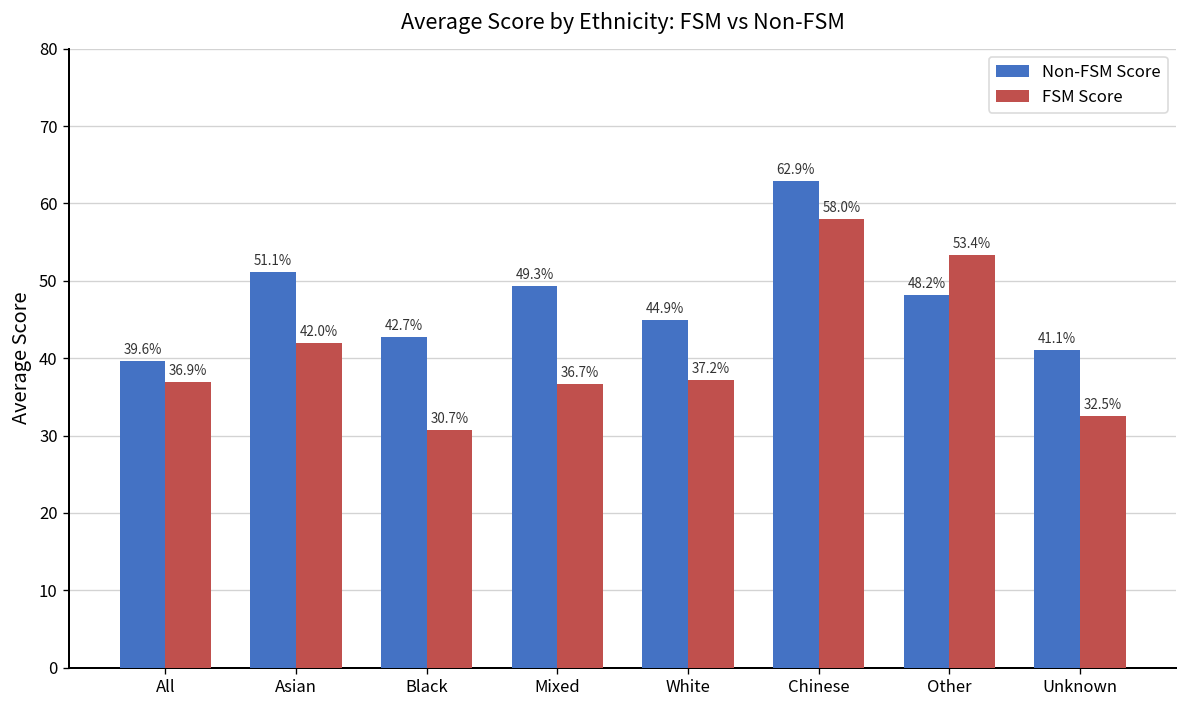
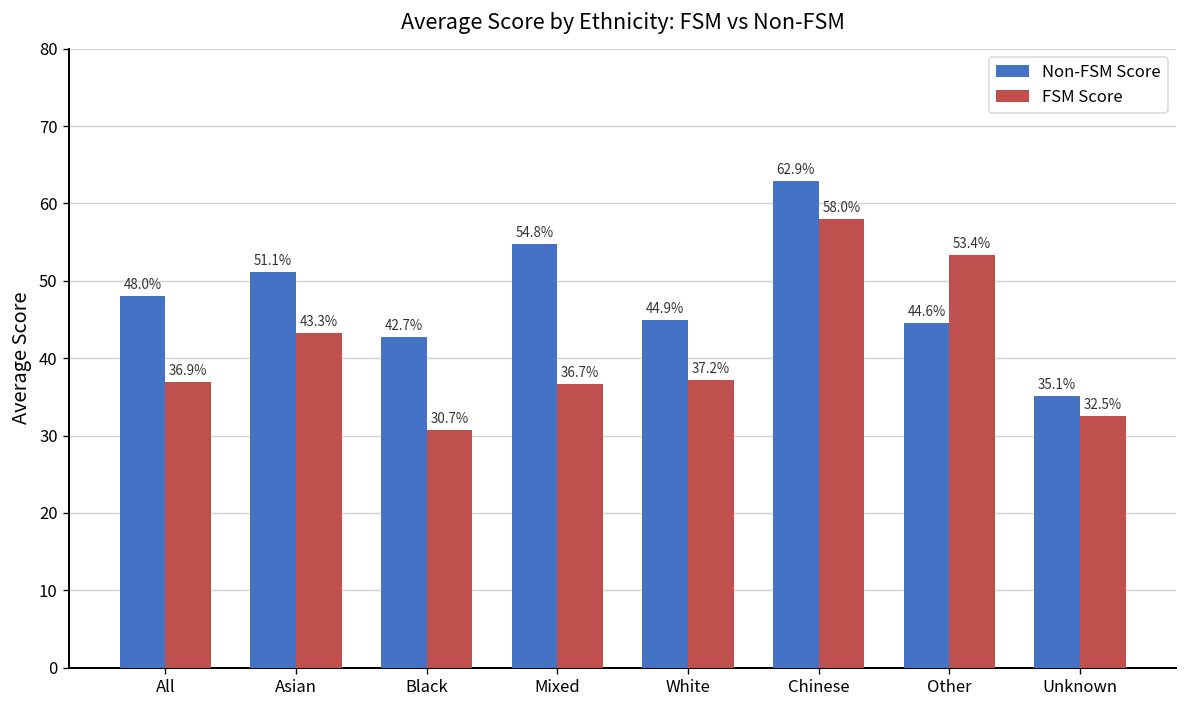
Non-FSM Score, All: 39.6% -> 48.0%
FSM Score, Asian: 42.0% -> 43.3%
Non-FSM Score, Mixed: 49.3% -> 54.8%
Non-FSM Score, Other: 48.2% -> 44.6%
Non-FSM Score, Unknown: 41.1% -> 35.1%
